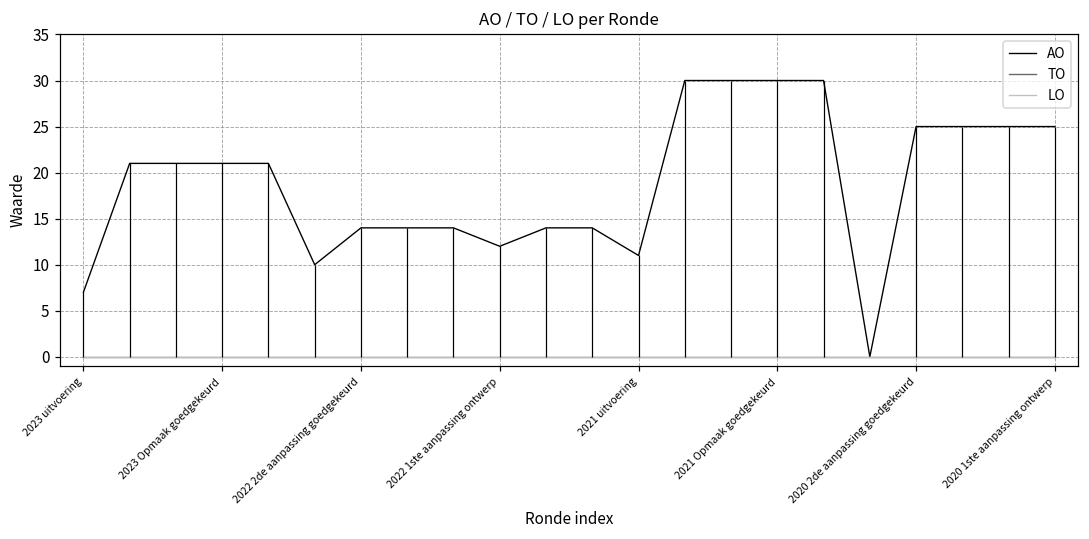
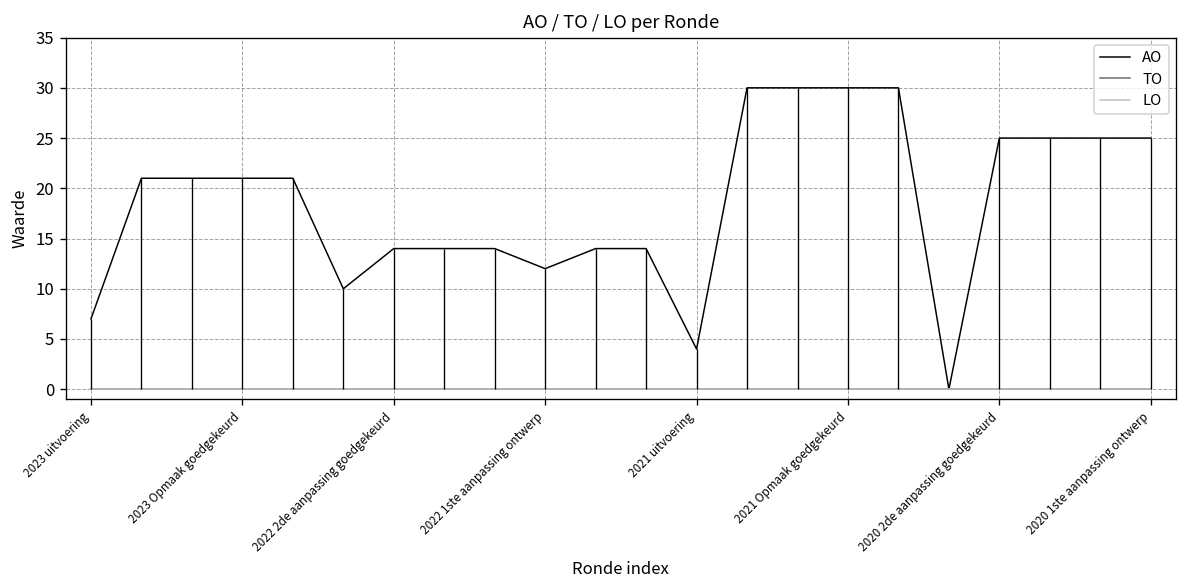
AO, 2021 uitvoering: 11 -> 4
